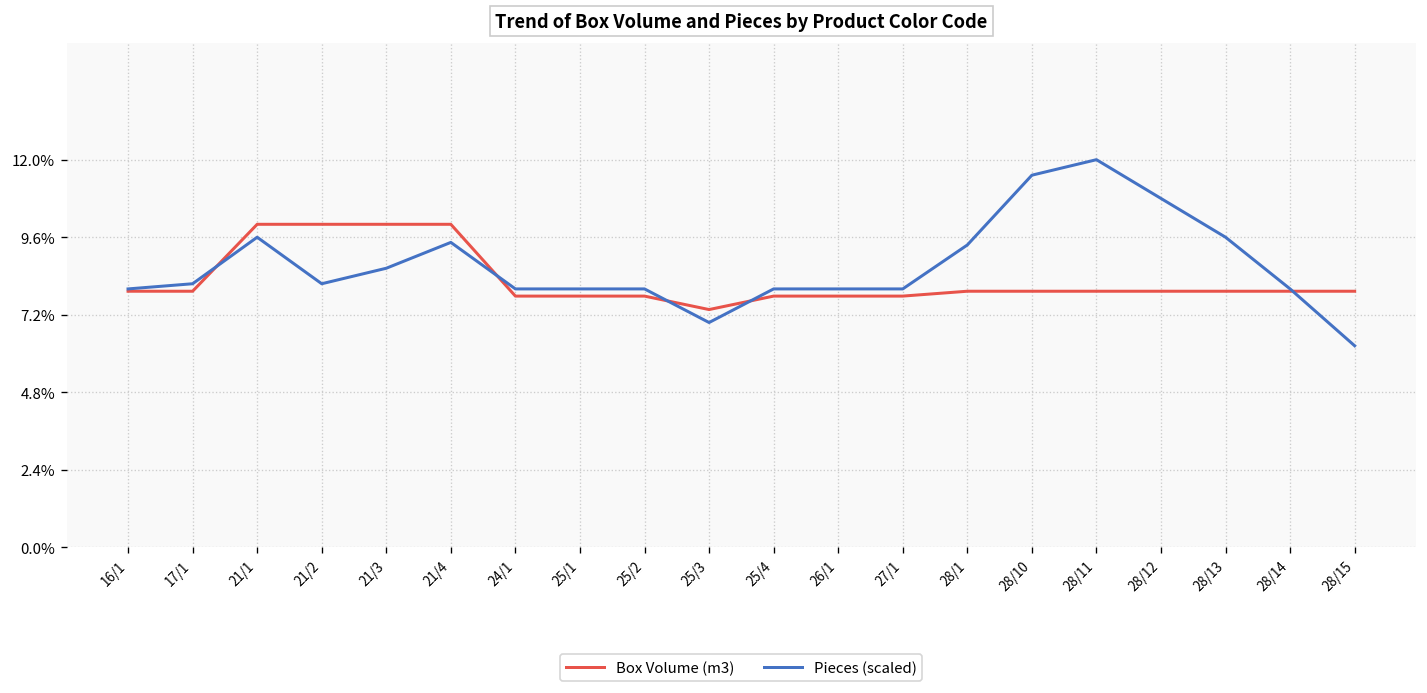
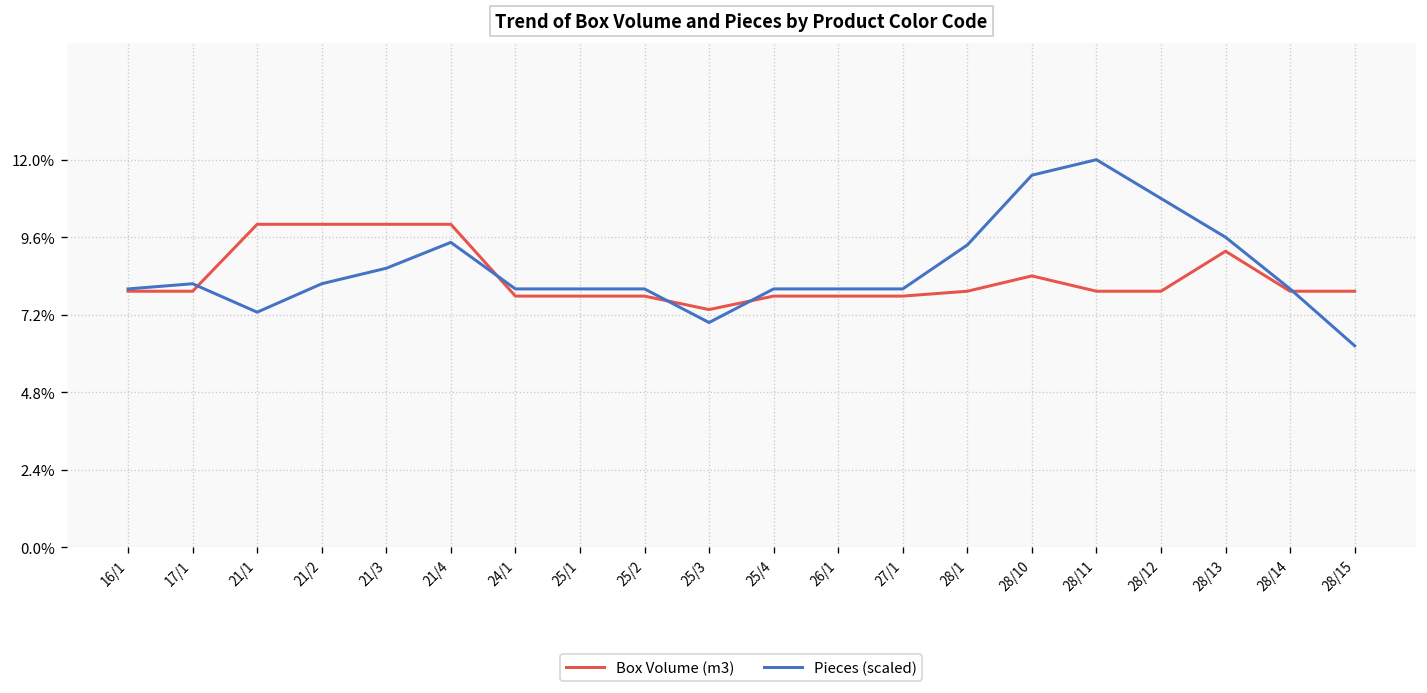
Pieces (scaled), 21/1: 9.6% -> 7.3%
Box Volume (m3), 28/10: 7.9% -> 8.4%
Box Volume (m3), 28/13: 7.9% -> 9.2%
